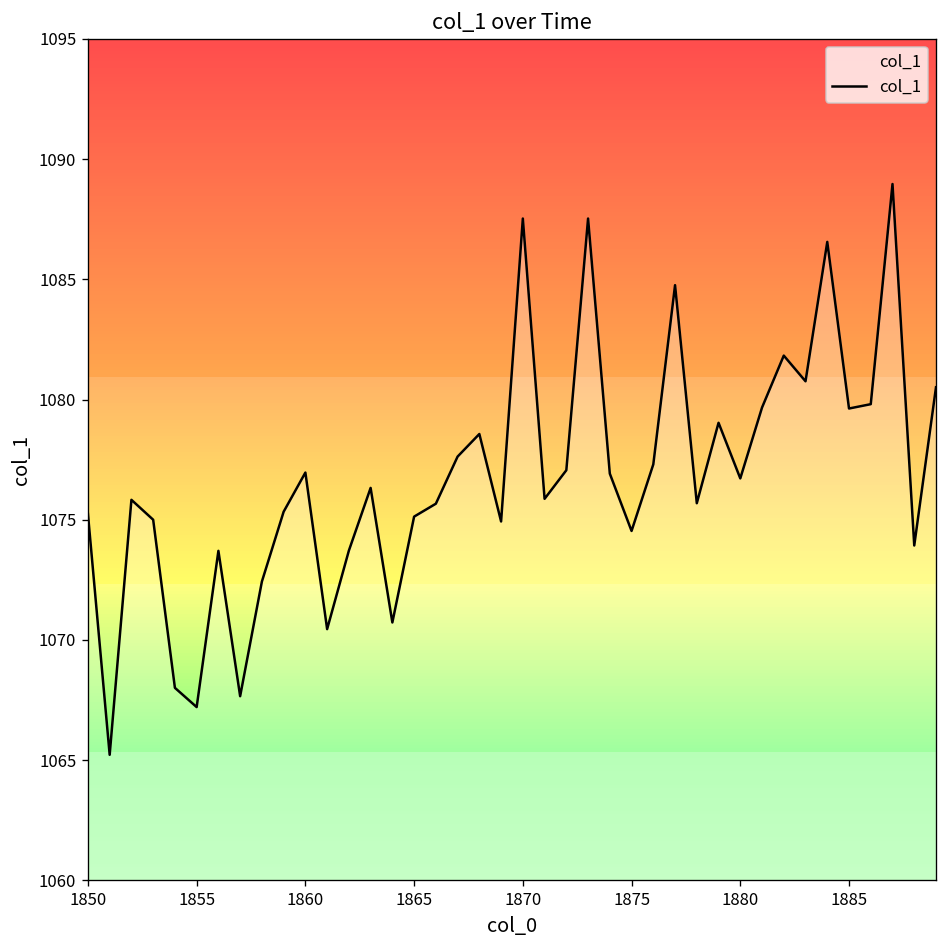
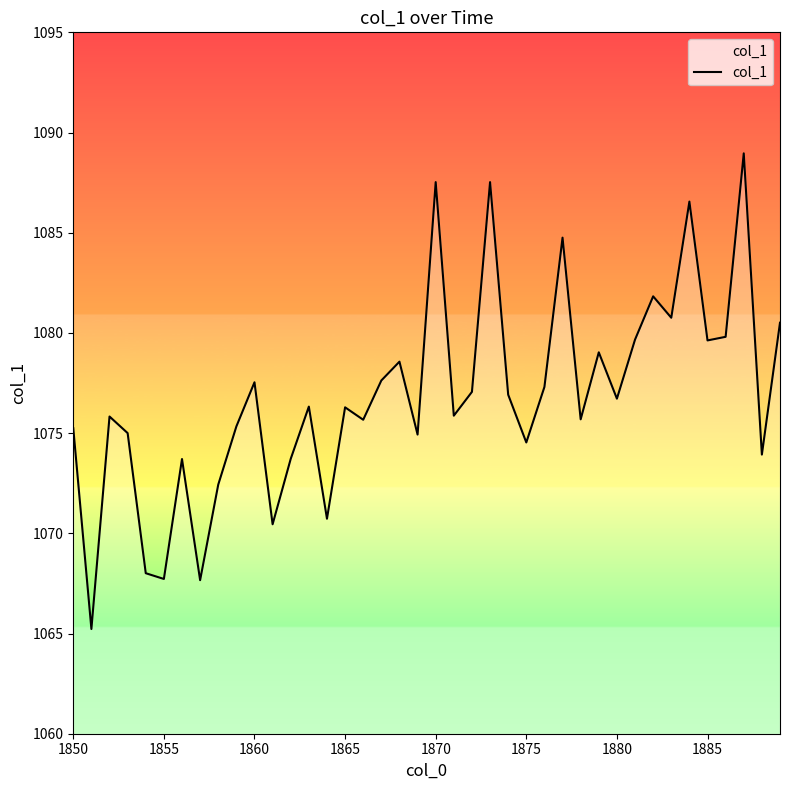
1855: 1067.2 -> 1067.7
1860: 1077.0 -> 1077.5
1865: 1075.1 -> 1076.3
